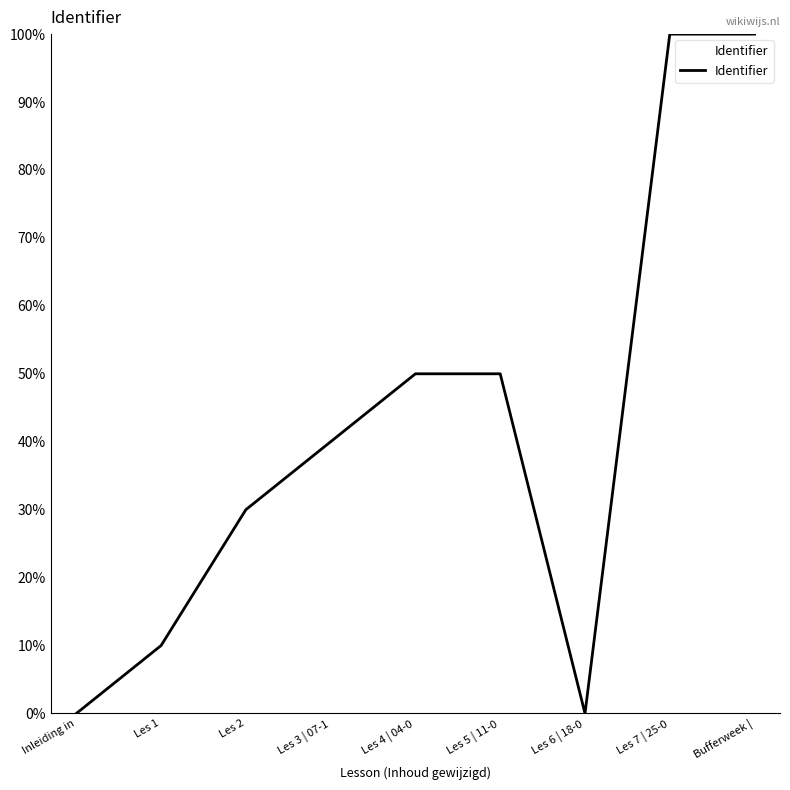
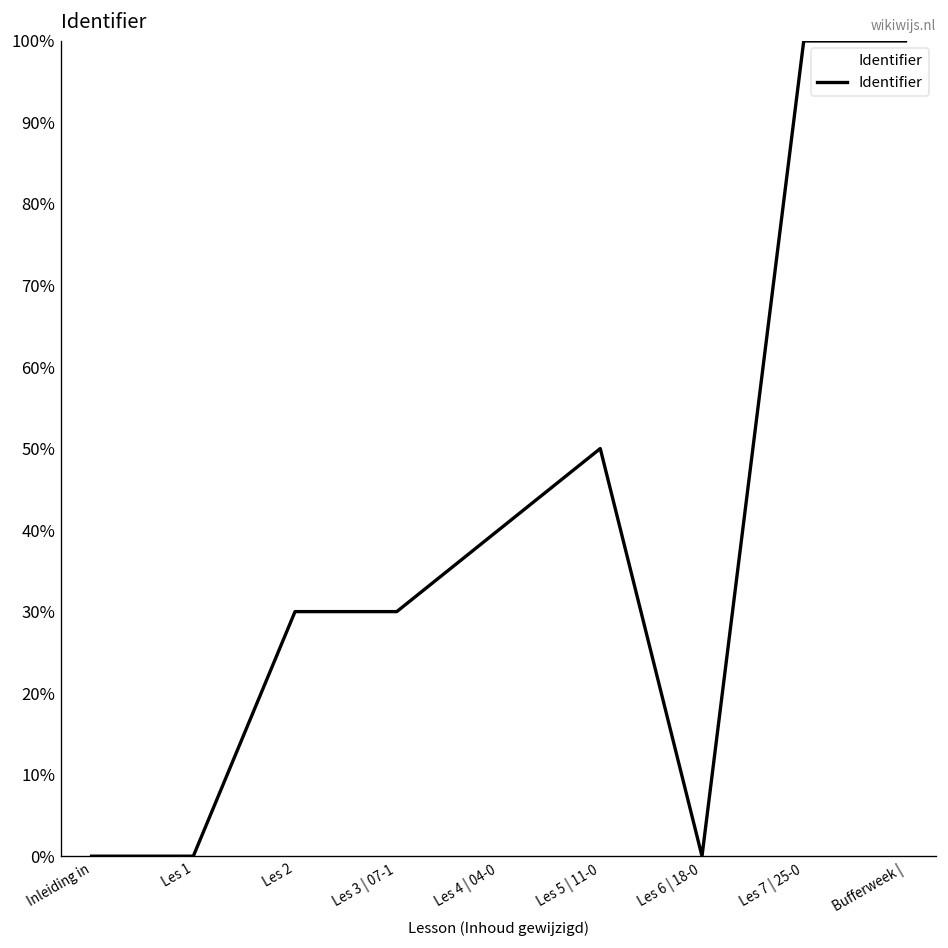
Les 1: 10% -> 0%
Les 3 | 07-1: 40% -> 30%
Les 4 | 04-0: 50% -> 40%
